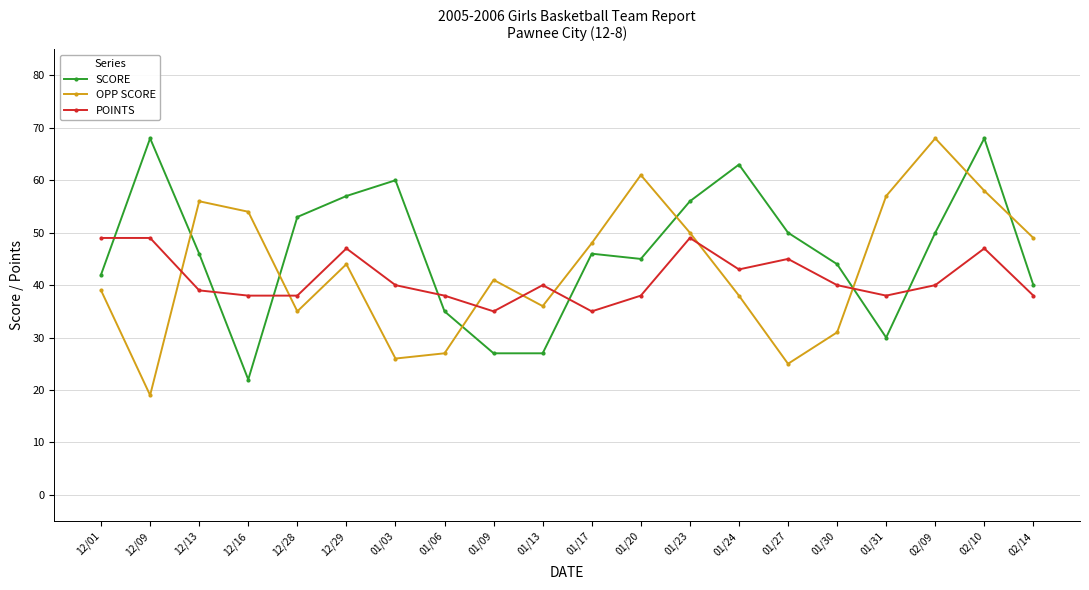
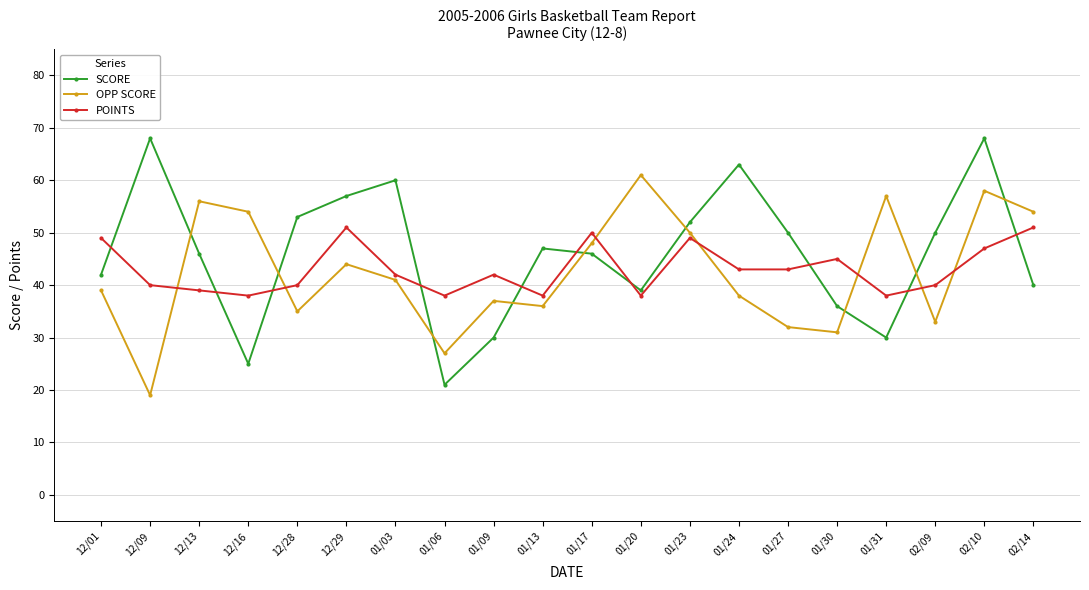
POINTS, 12/09: 49 -> 40
SCORE, 12/16: 22 -> 25
POINTS, 12/28: 38 -> 40
POINTS, 12/29: 47 -> 51
OPP SCORE, 01/03: 26 -> 41
POINTS, 01/03: 40 -> 42
SCORE, 01/06: 35 -> 21
SCORE, 01/09: 27 -> 30
OPP SCORE, 01/09: 41 -> 37
POINTS, 01/09: 35 -> 42
SCORE, 01/13: 27 -> 47
POINTS, 01/13: 40 -> 38
POINTS, 01/17: 35 -> 50
SCORE, 01/20: 45 -> 39
SCORE, 01/23: 56 -> 52
OPP SCORE, 01/27: 25 -> 32
POINTS, 01/27: 45 -> 43
SCORE, 01/30: 44 -> 36
POINTS, 01/30: 40 -> 45
OPP SCORE, 02/09: 68 -> 33
OPP SCORE, 02/14: 49 -> 54
POINTS, 02/14: 38 -> 51
